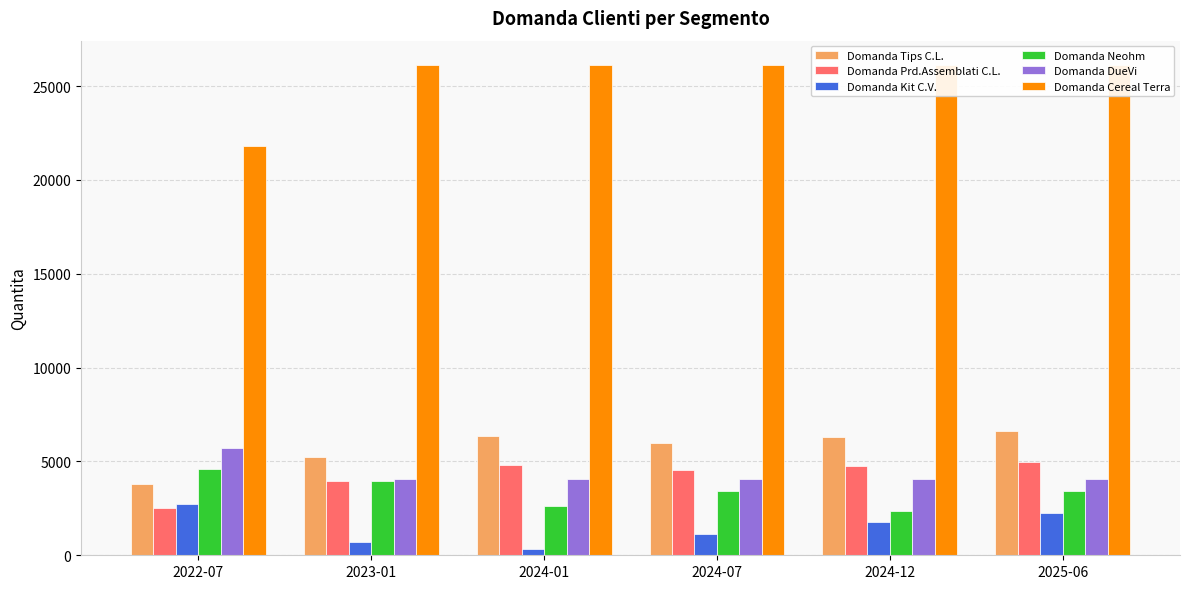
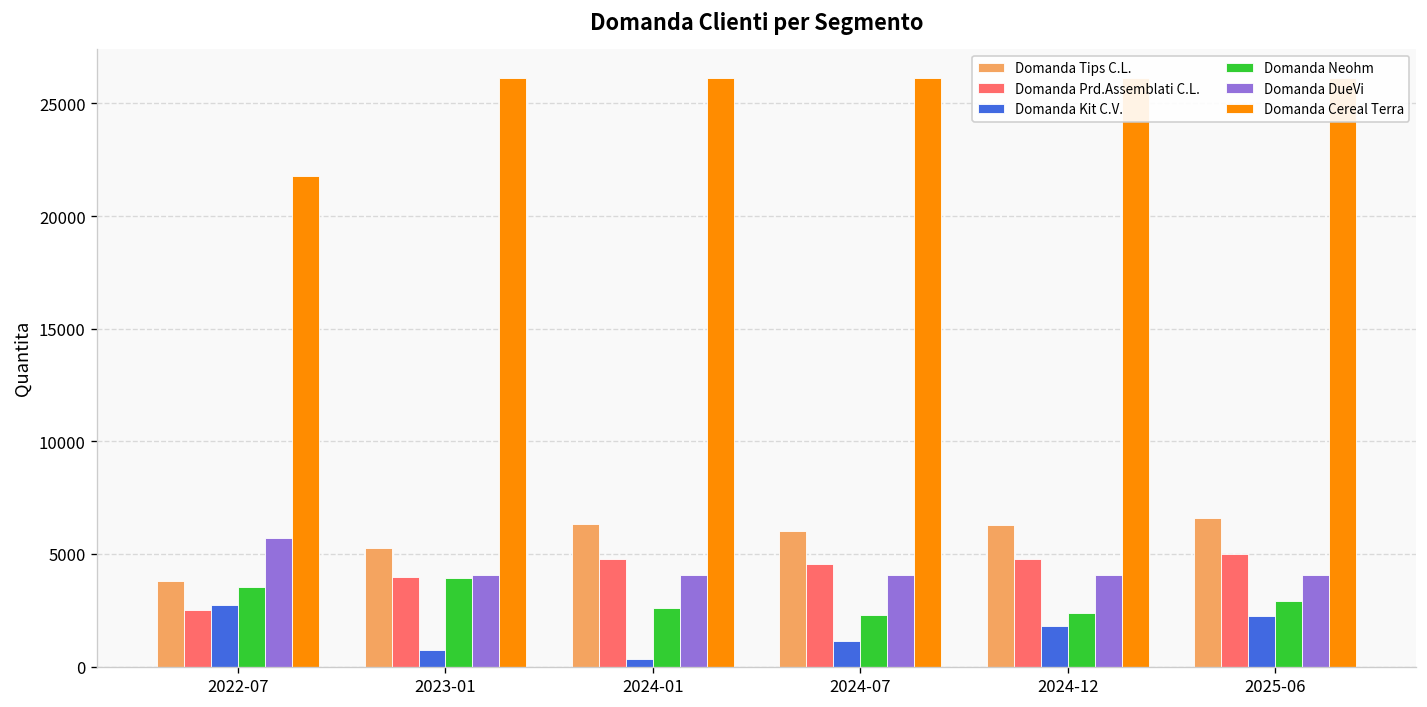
Domanda Neohm, 2022-07: 4600 -> 3600
Domanda Neohm, 2024-07: 3400 -> 2300
Domanda Neohm, 2025-06: 3400 -> 2900
